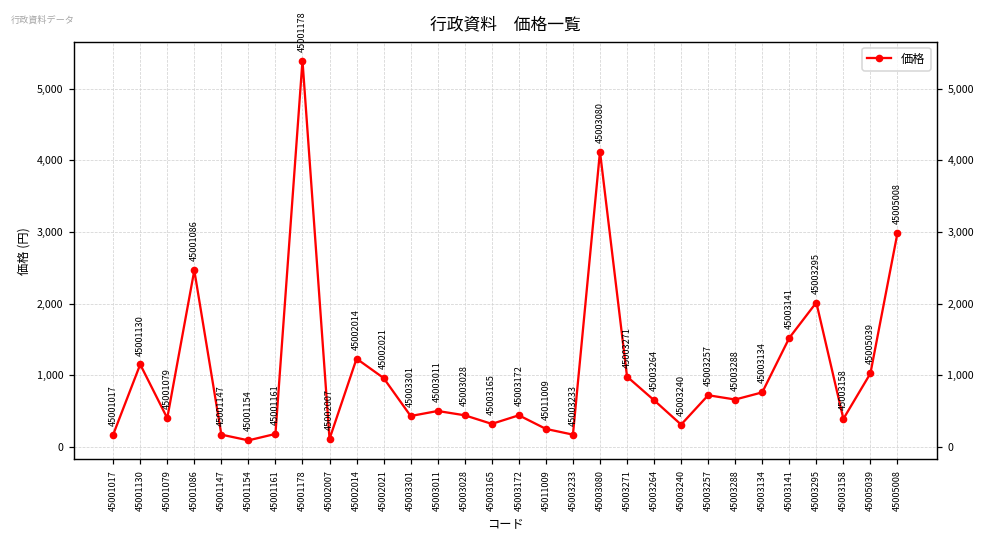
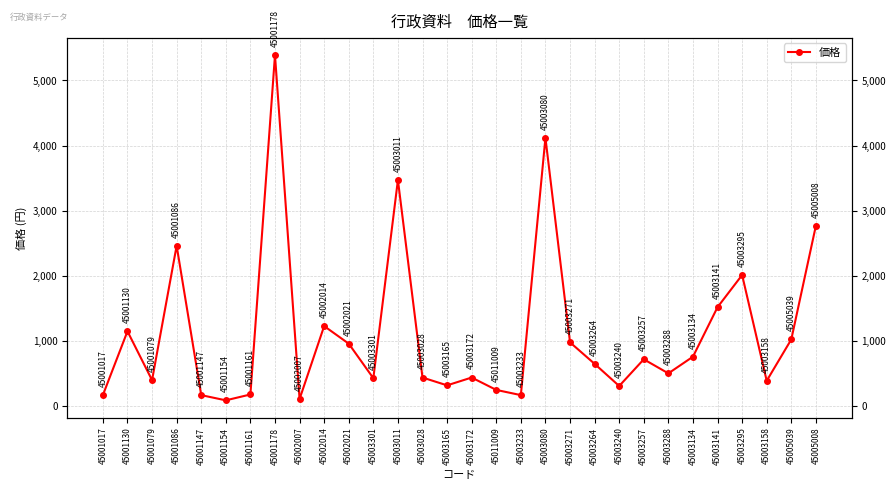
45003011: 500 -> 3,500
45003288: 700 -> 500
45005008: 3,000 -> 2,800
